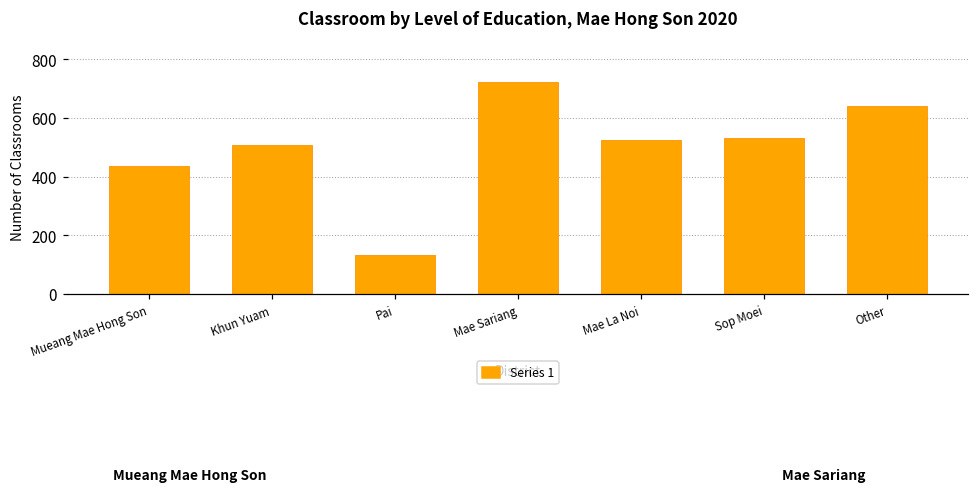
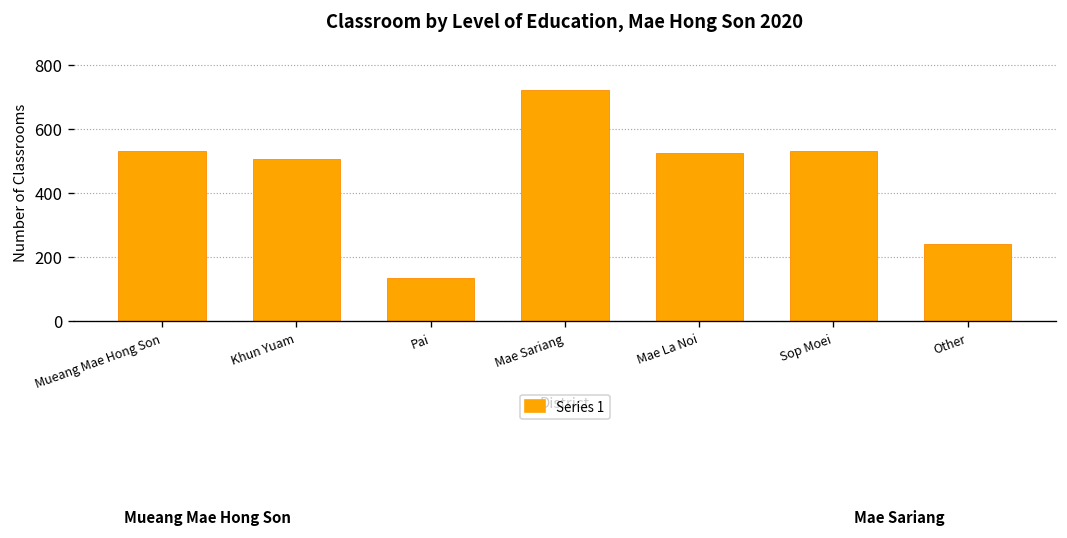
Mueang Mae Hong Son: 440 -> 530
Other: 640 -> 240
